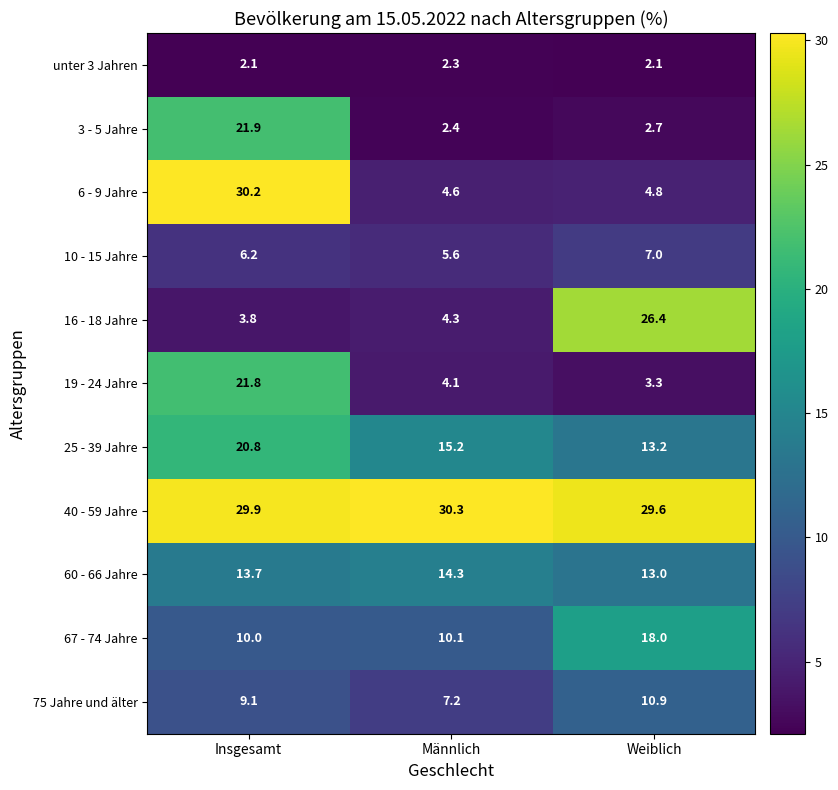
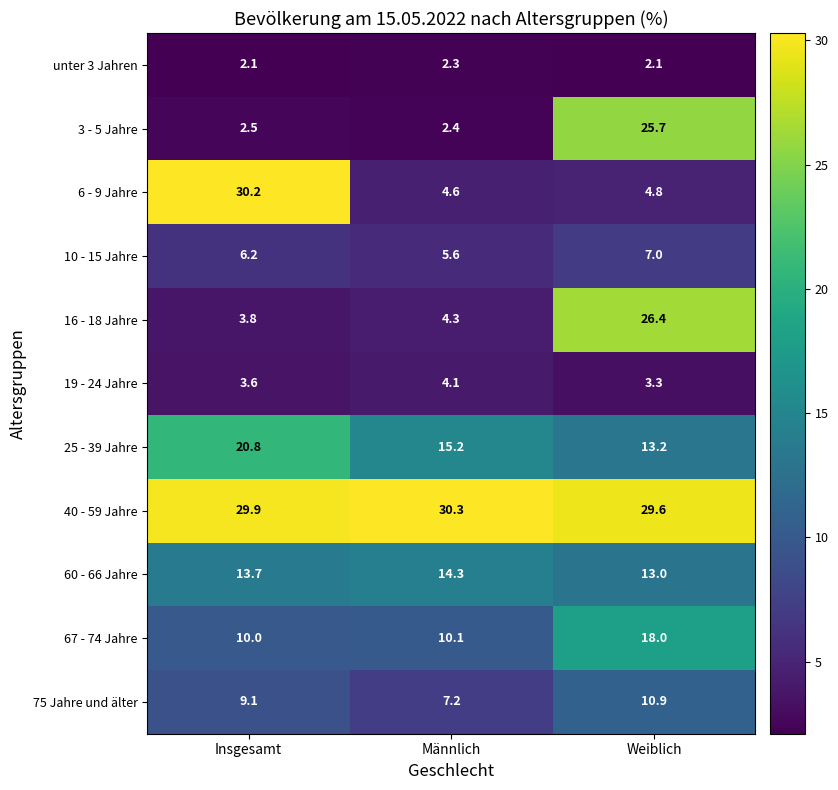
3 - 5 Jahre, Insgesamt: 21.9 -> 2.5
3 - 5 Jahre, Weiblich: 2.7 -> 25.7
19 - 24 Jahre, Insgesamt: 21.8 -> 3.6
